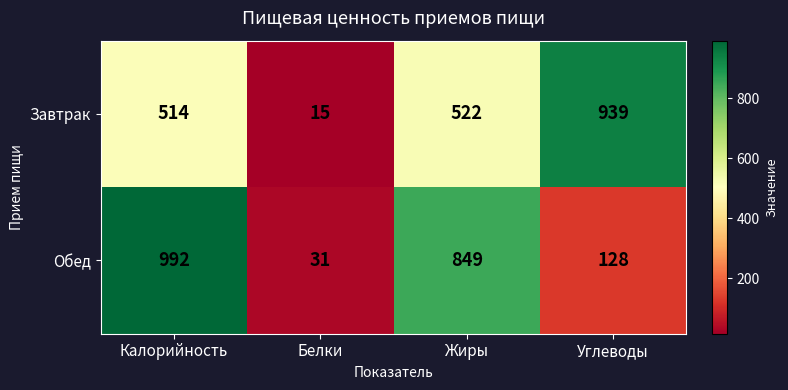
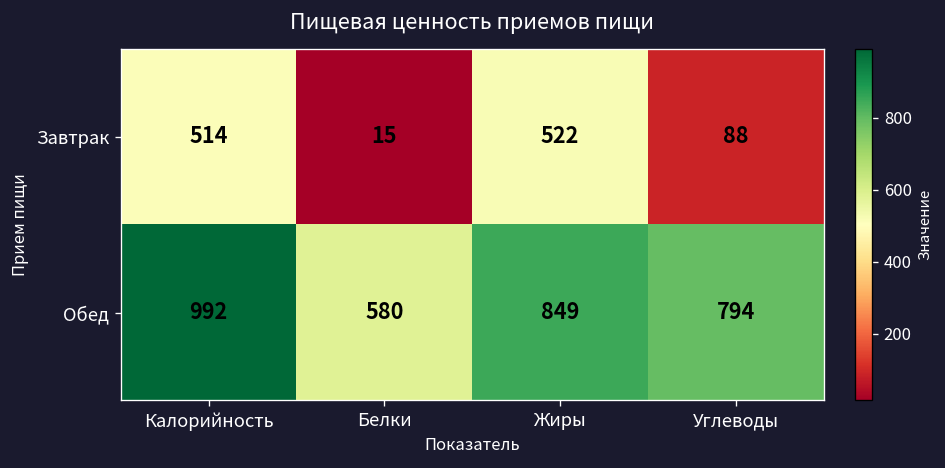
Завтрак, Углеводы: 939 -> 88
Обед, Белки: 31 -> 580
Обед, Углеводы: 128 -> 794
